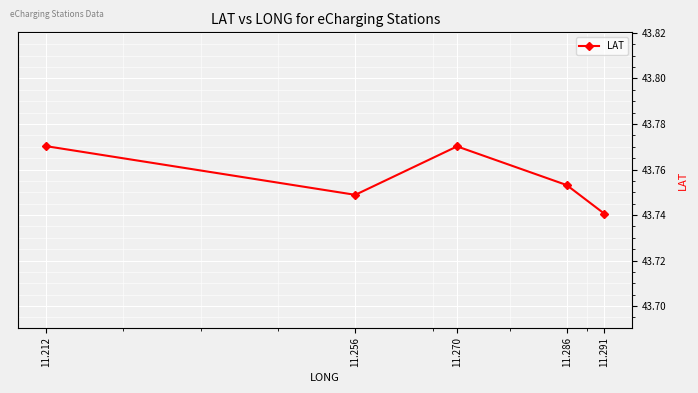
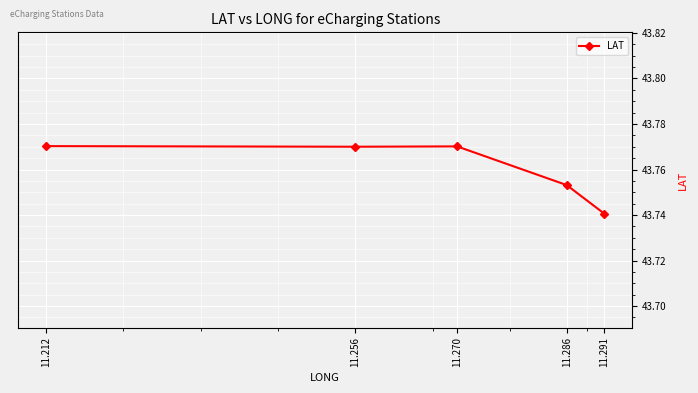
11.256: 43.749 -> 43.770
